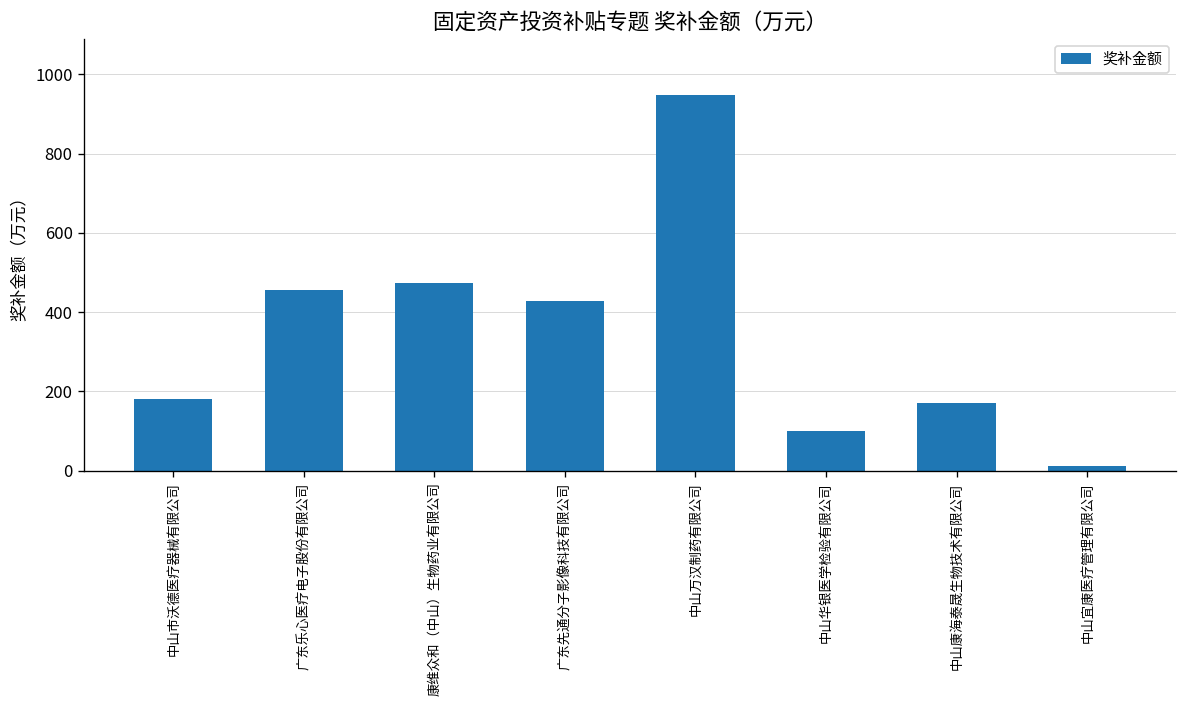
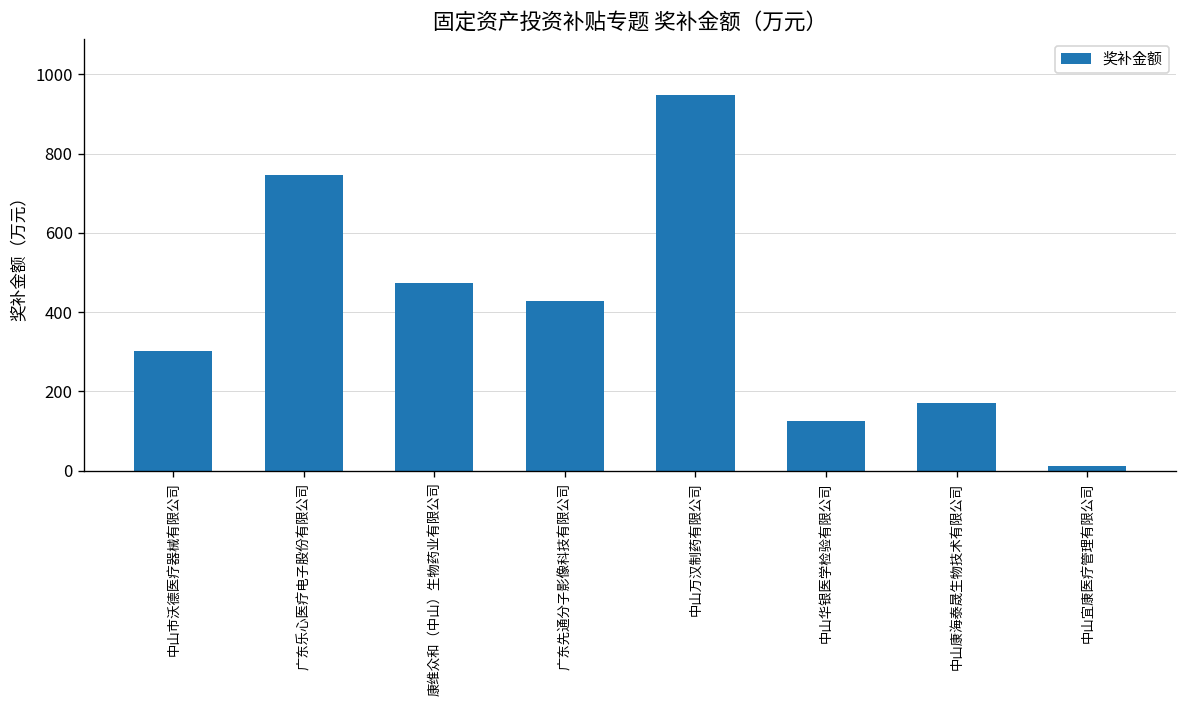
中山市沃德医疗器械有限公司: 180 -> 300
广东乐心医疗电子股份有限公司: 460 -> 750
中山华银医学检验有限公司: 100 -> 130
